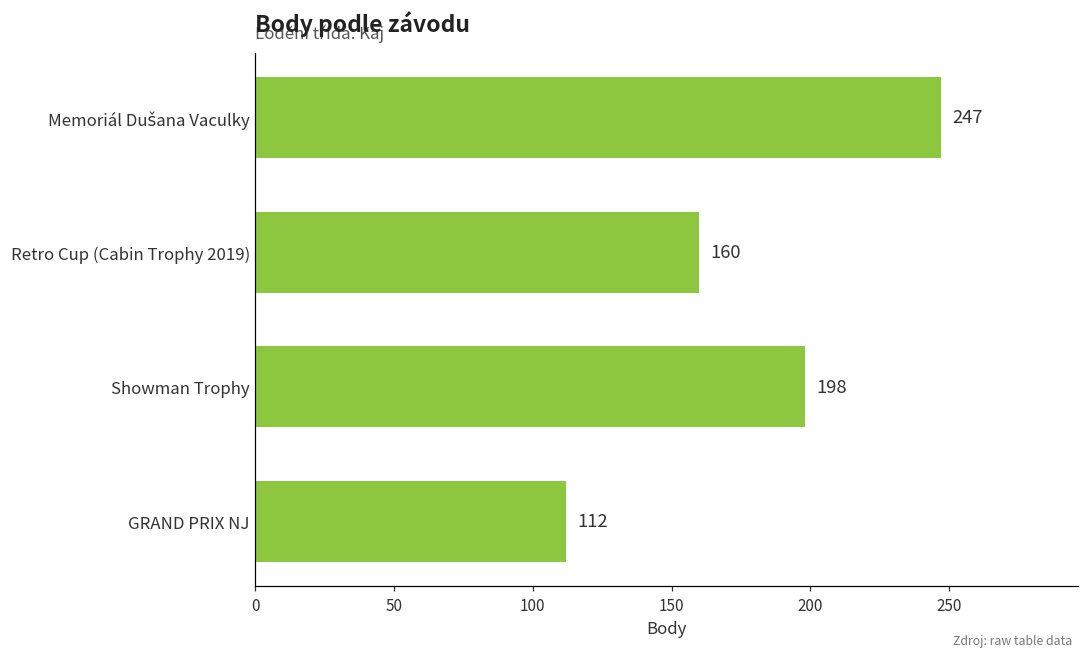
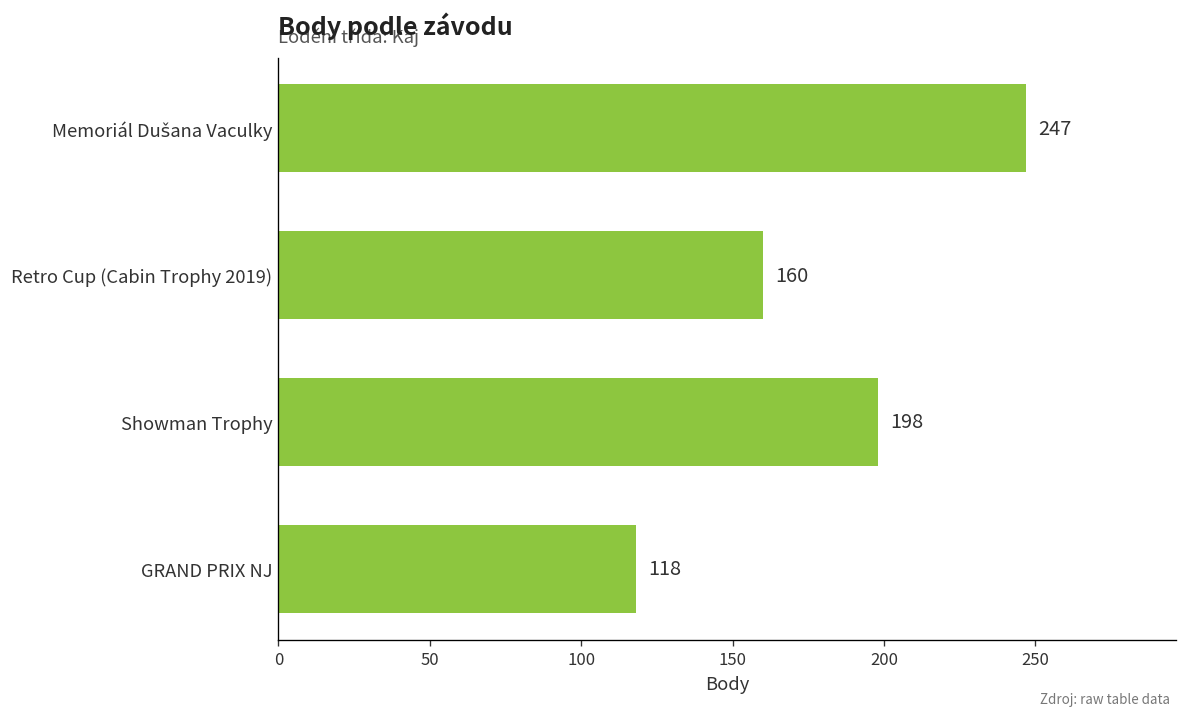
GRAND PRIX NJ: 112 -> 118
